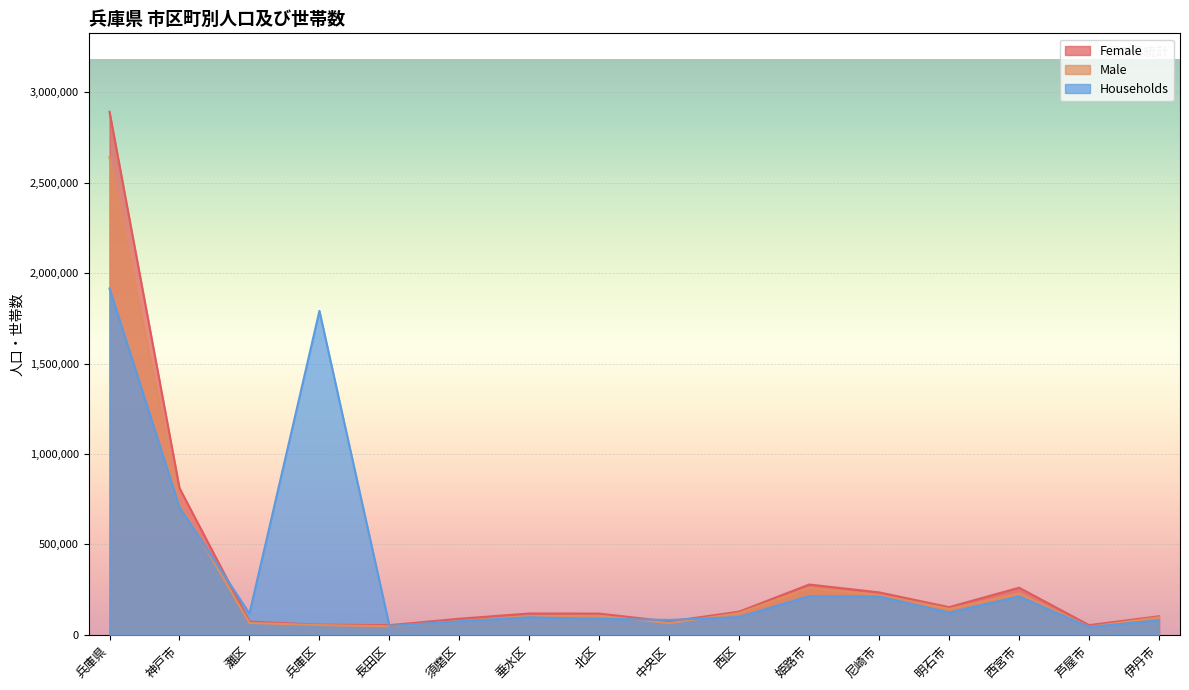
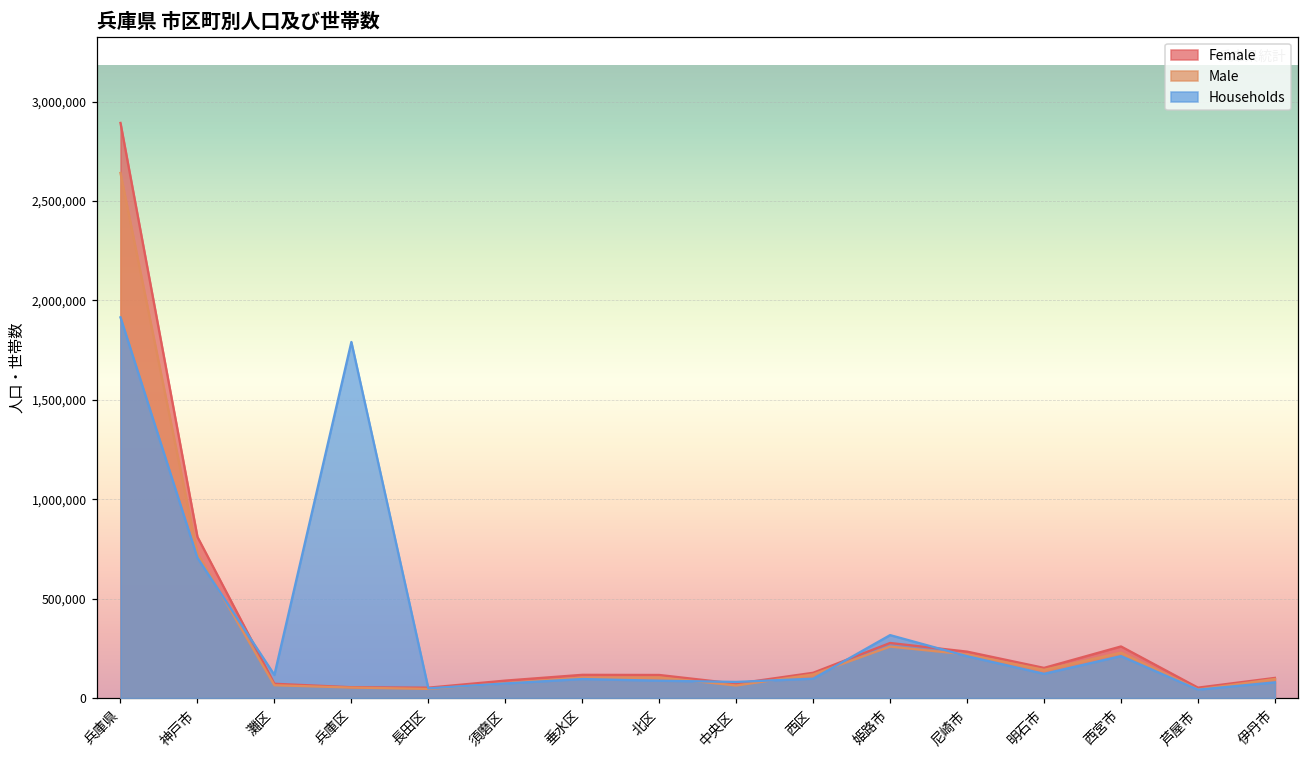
Households, 姫路市: 210,000 -> 320,000
